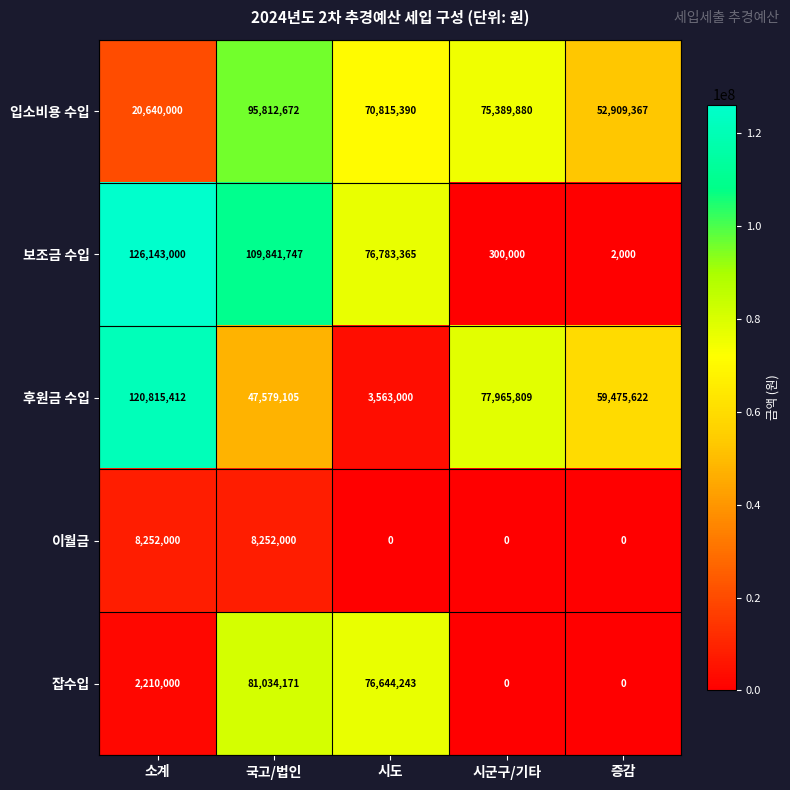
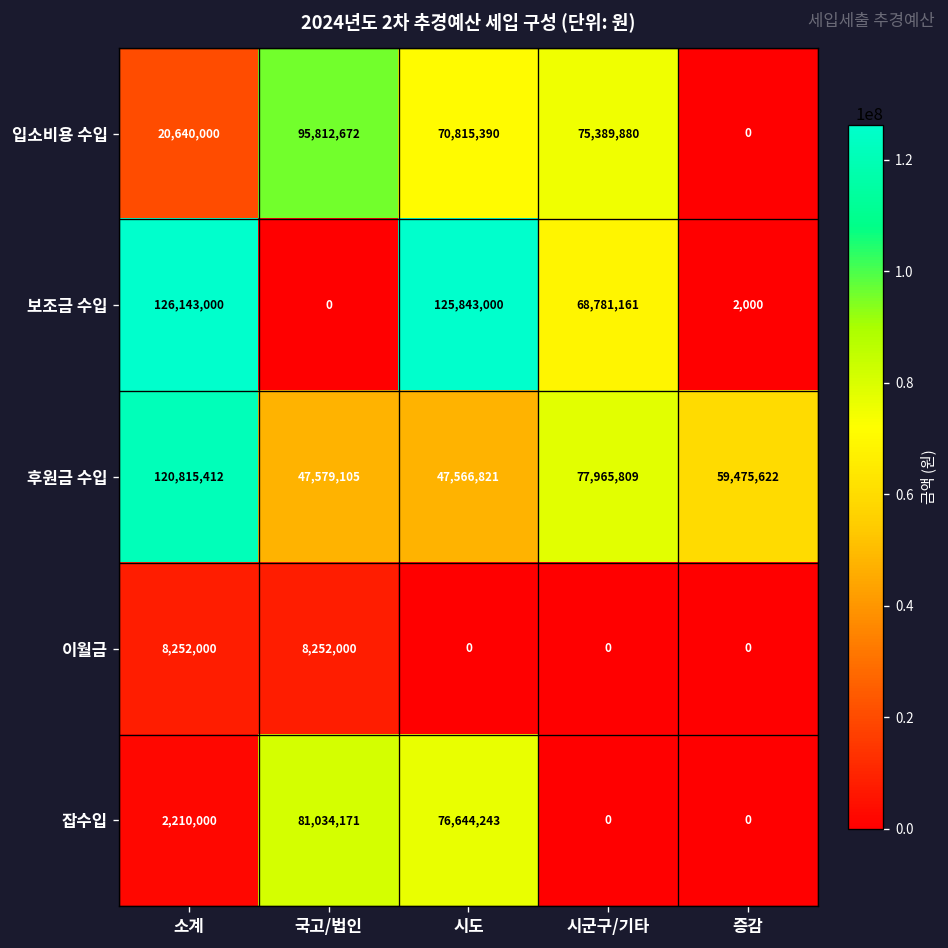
입소비용 수입, 증감: 52,909,367 -> 0
보조금 수입, 국고/법인: 109,841,747 -> 0
보조금 수입, 시도: 76,783,365 -> 125,843,000
보조금 수입, 시군구/기타: 300,000 -> 68,781,161
후원금 수입, 시도: 3,563,000 -> 47,566,821
